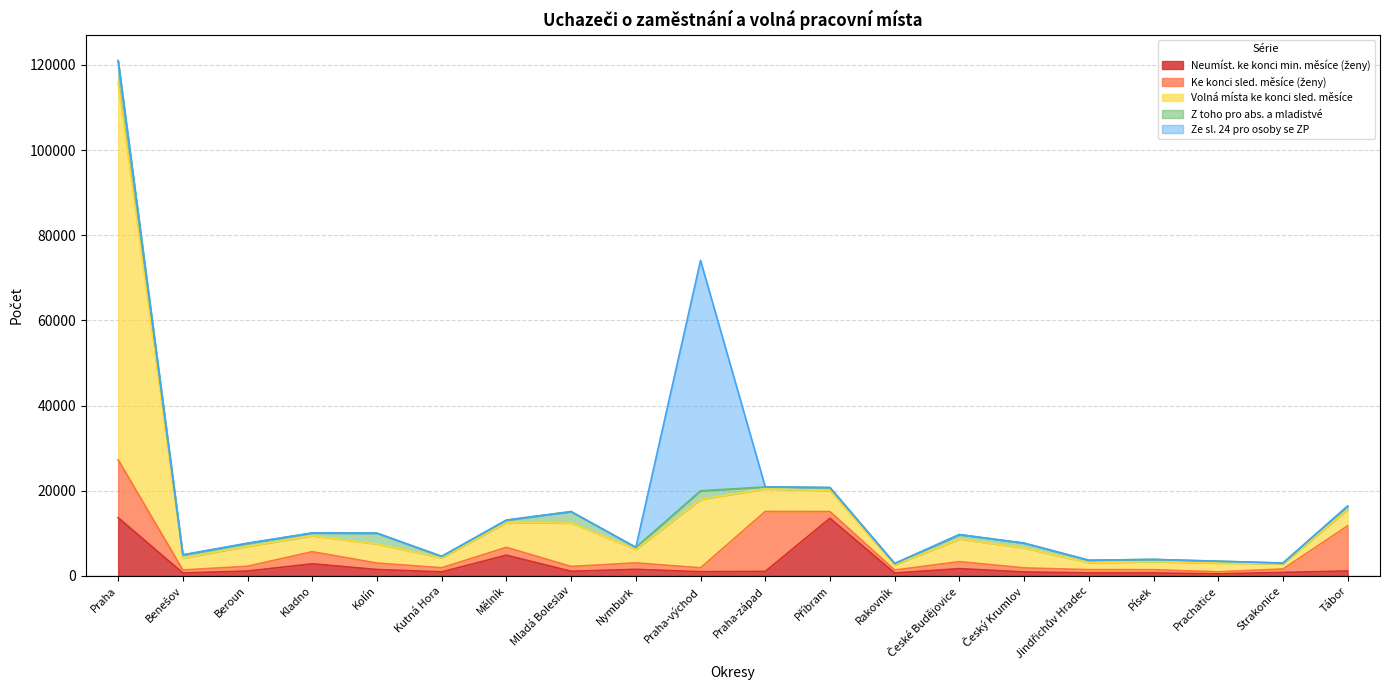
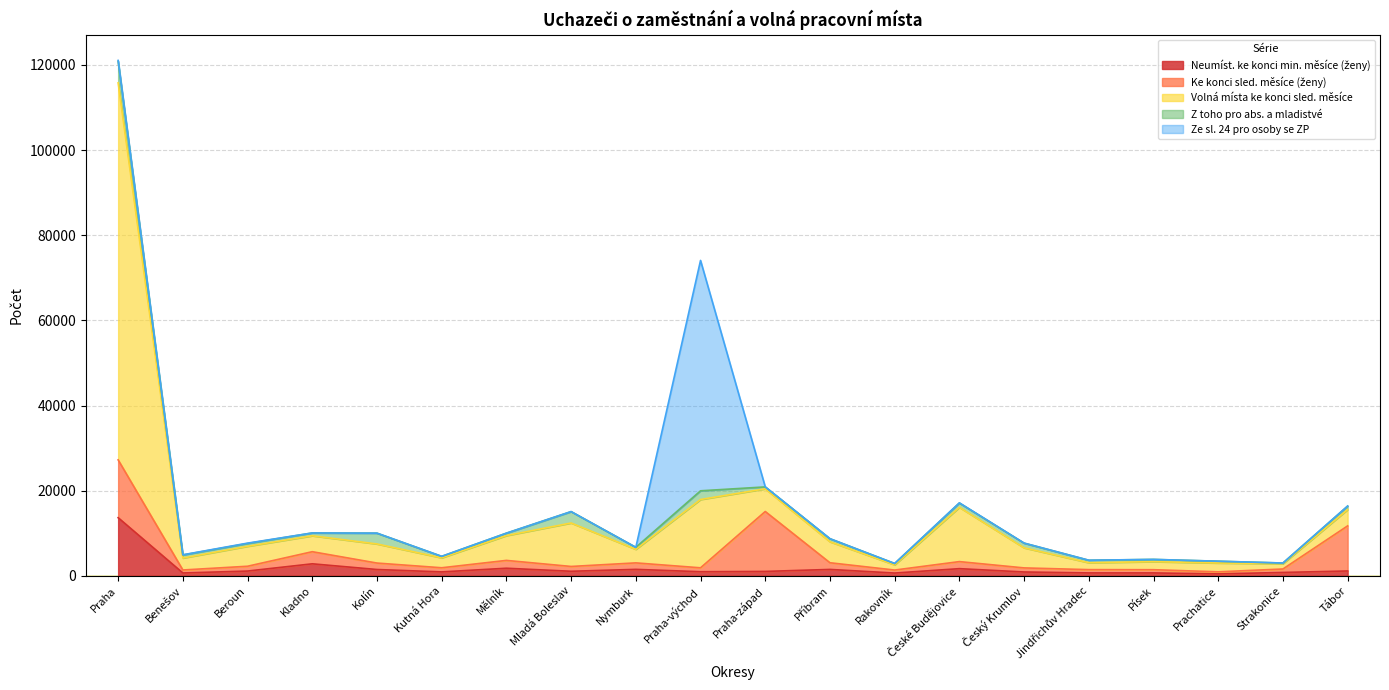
Neumíst. ke konci min. měsíce (ženy), Mělník: 5000 -> 2000
Neumíst. ke konci min. měsíce (ženy), Příbram: 14000 -> 2000
Volná místa ke konci sled. měsíce, České Budějovice: 5000 -> 13000
